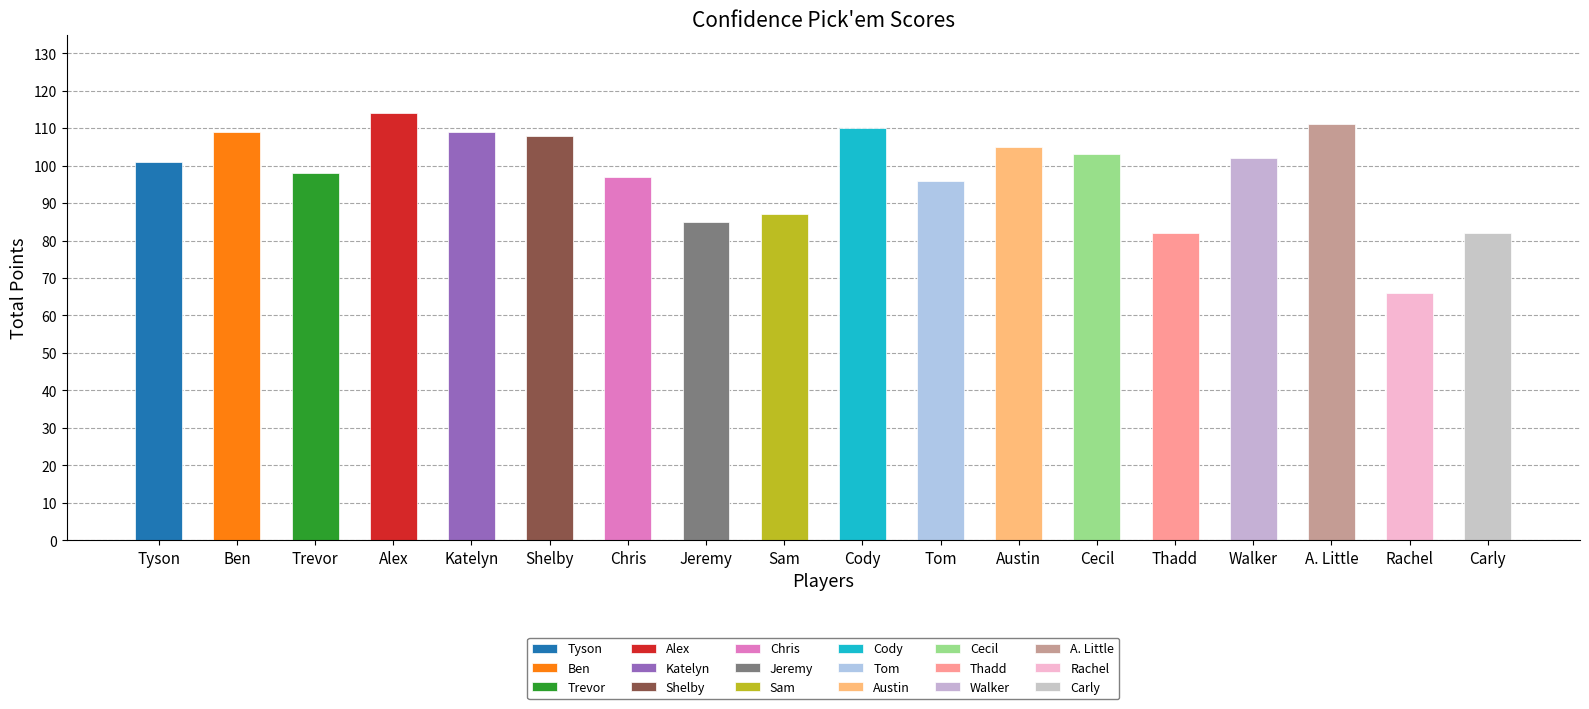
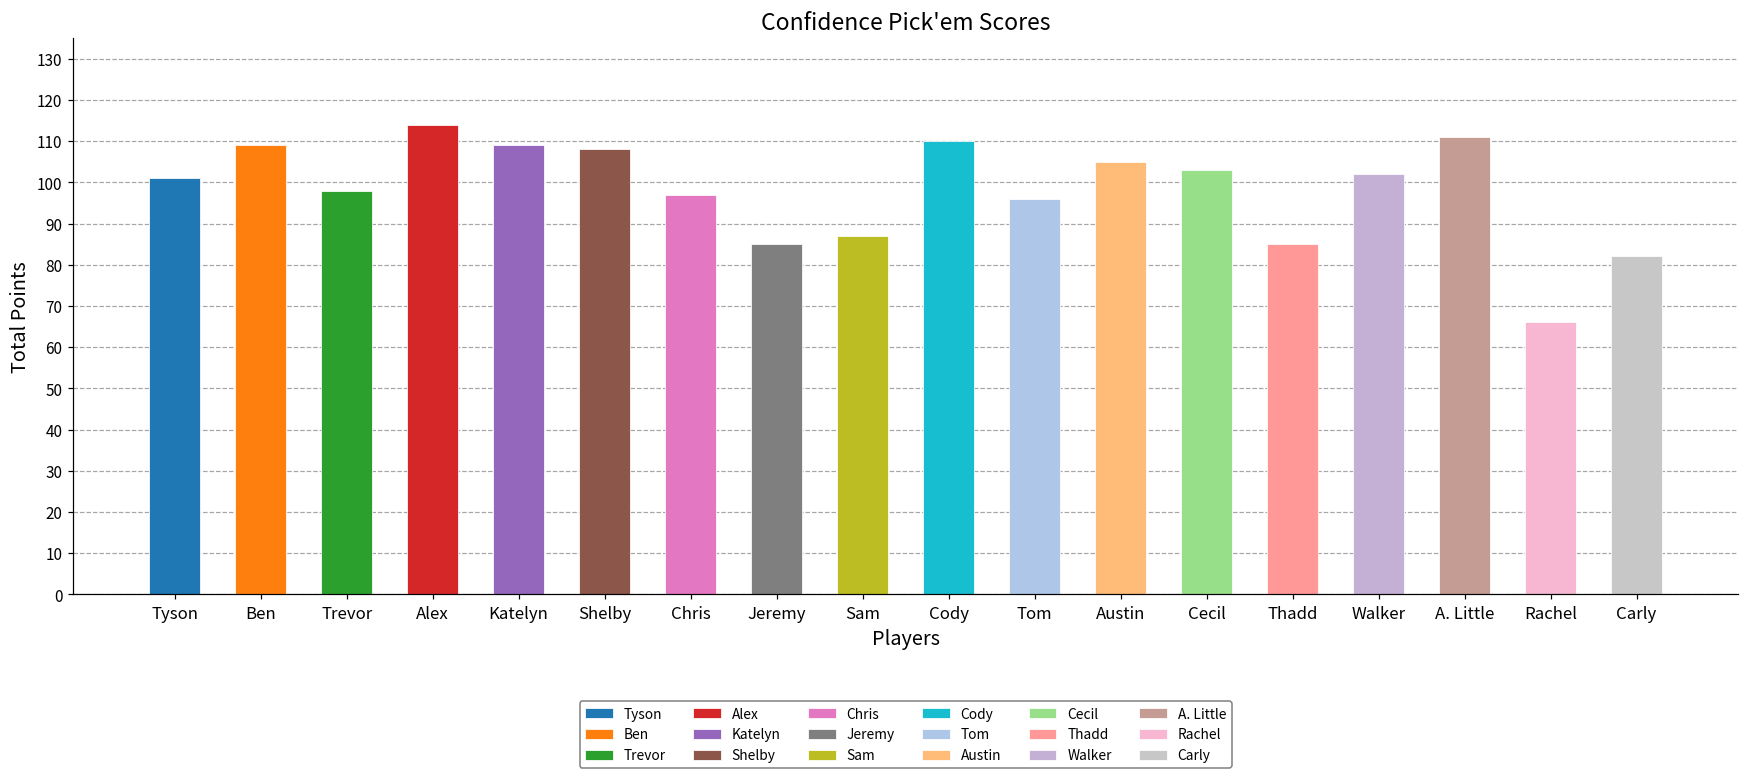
Thadd: 82 -> 85
